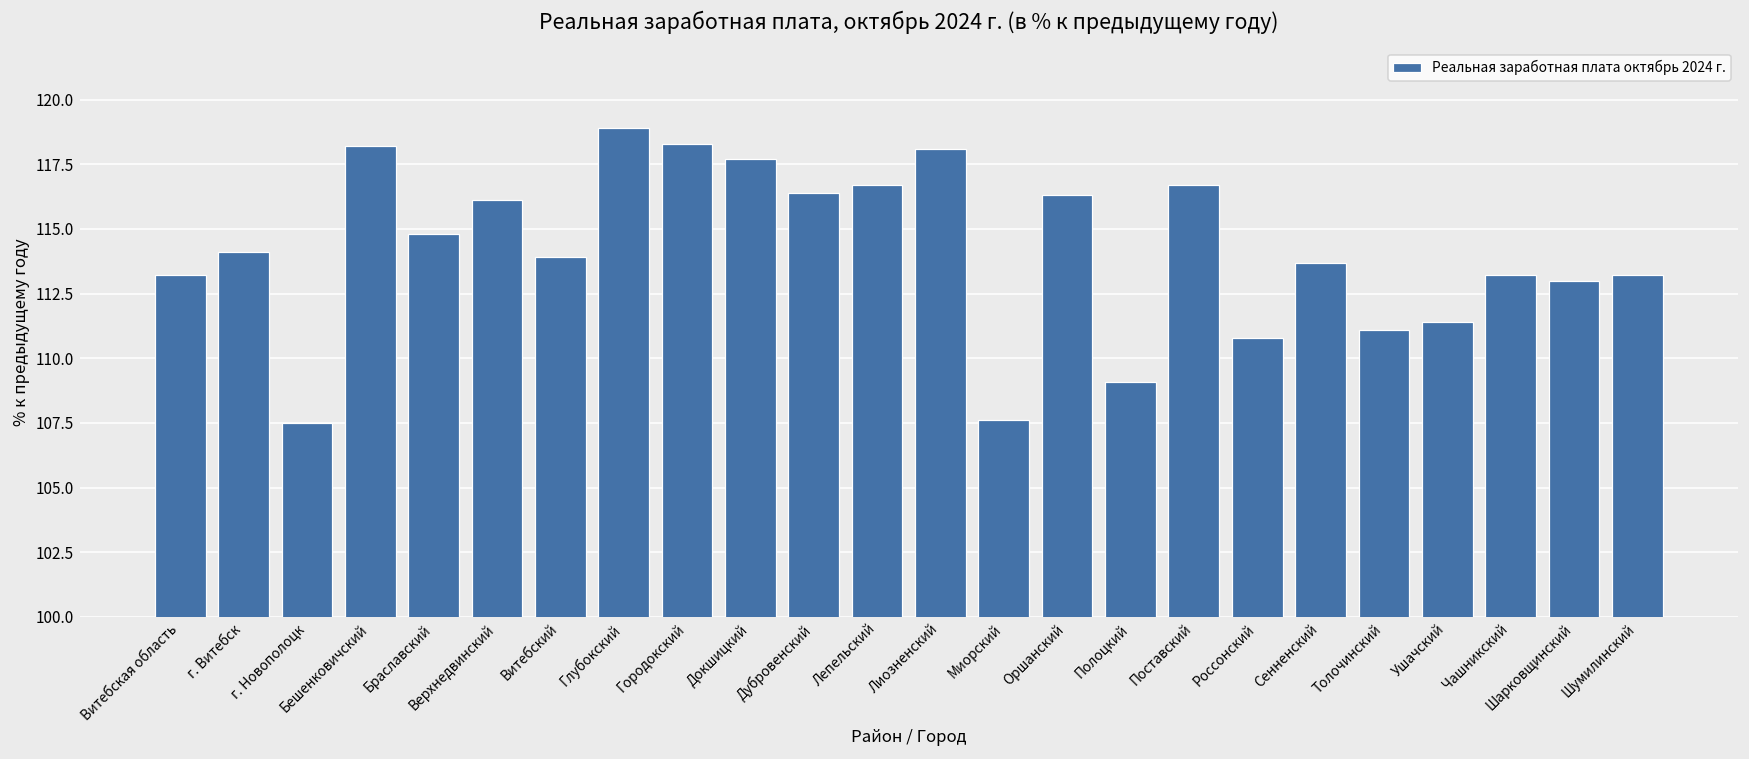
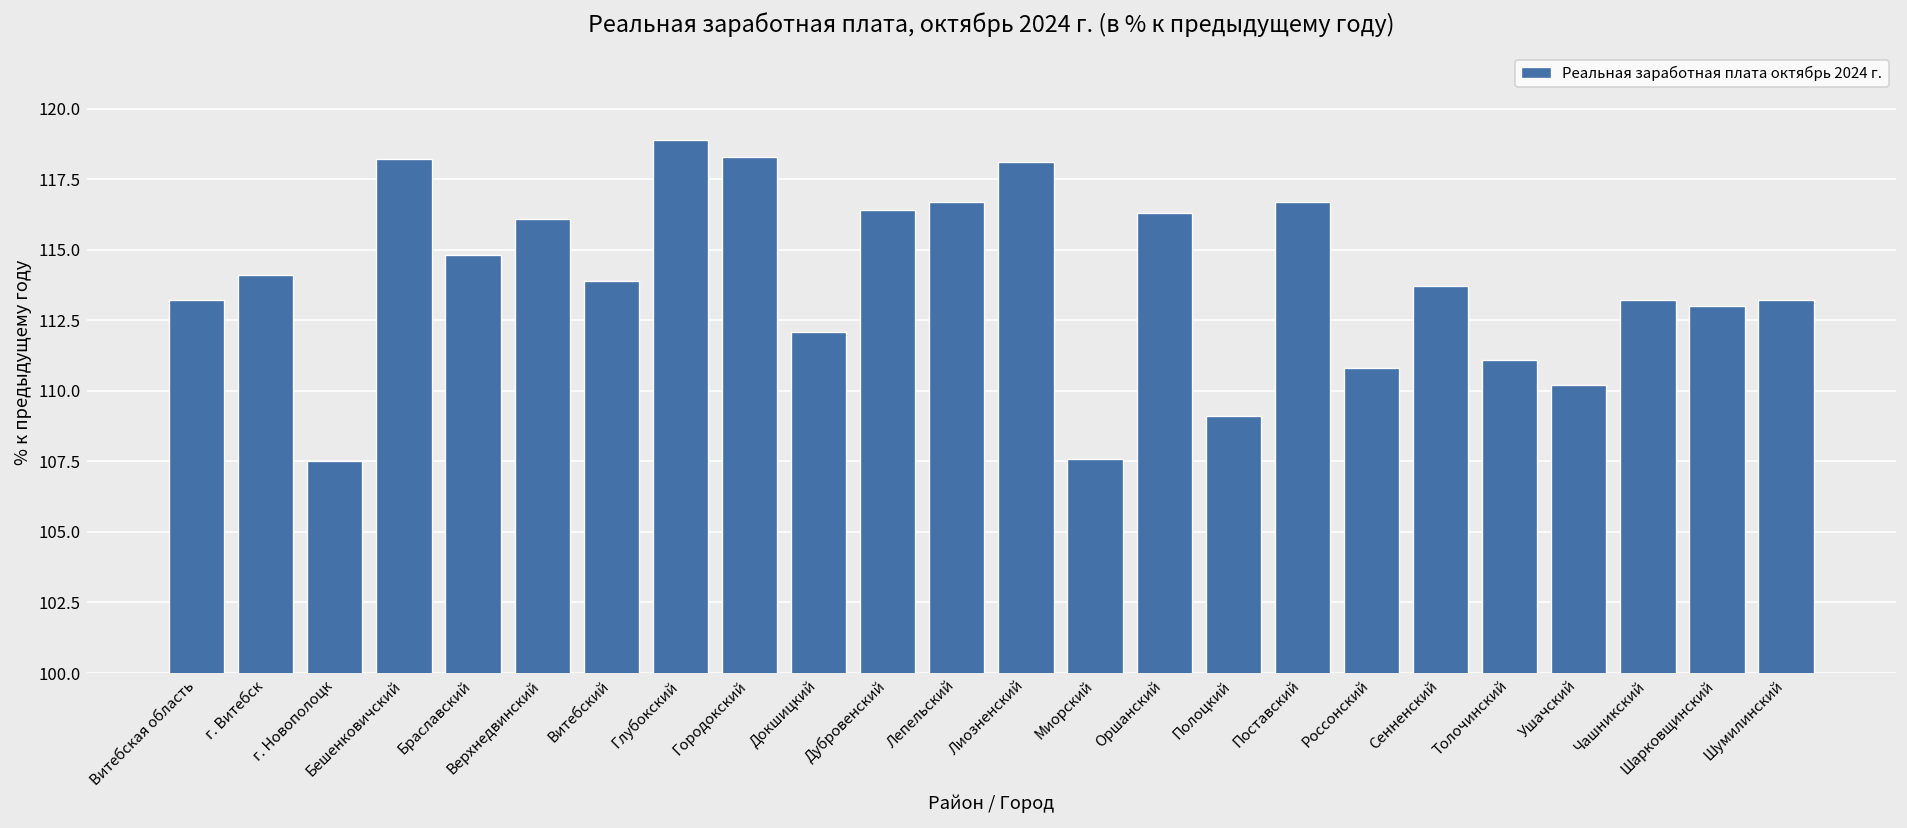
Докшицкий: 117.7 -> 112.1
Ушачский: 111.4 -> 110.2
